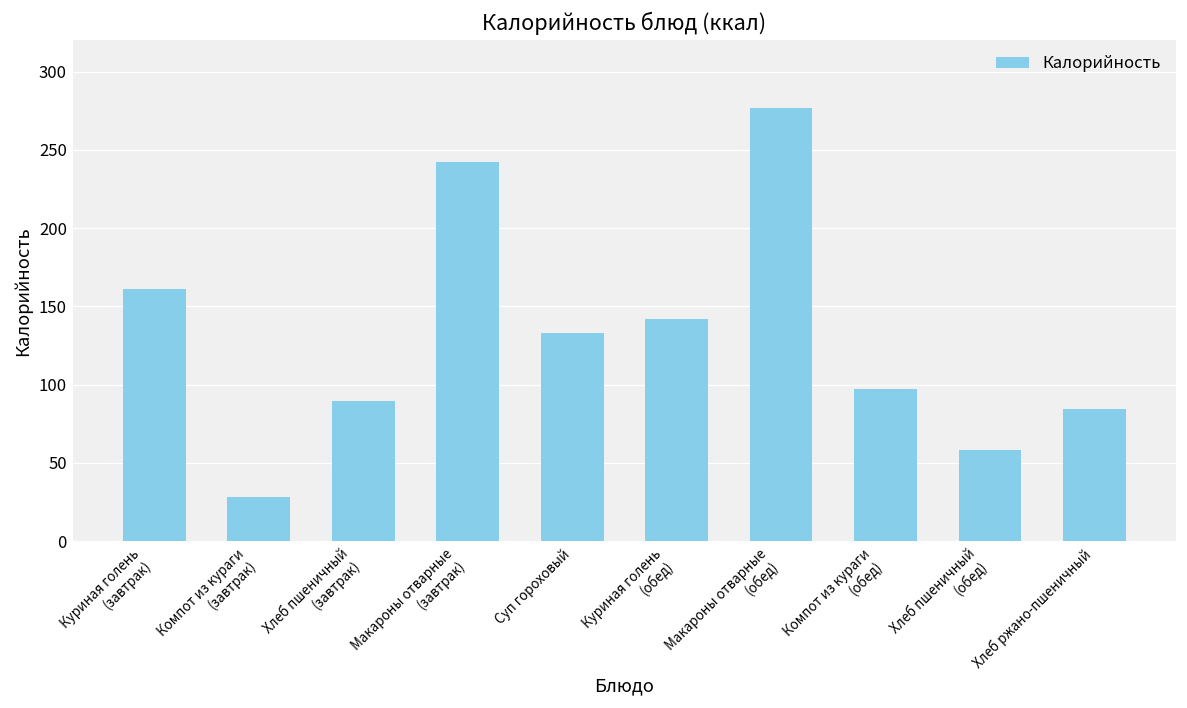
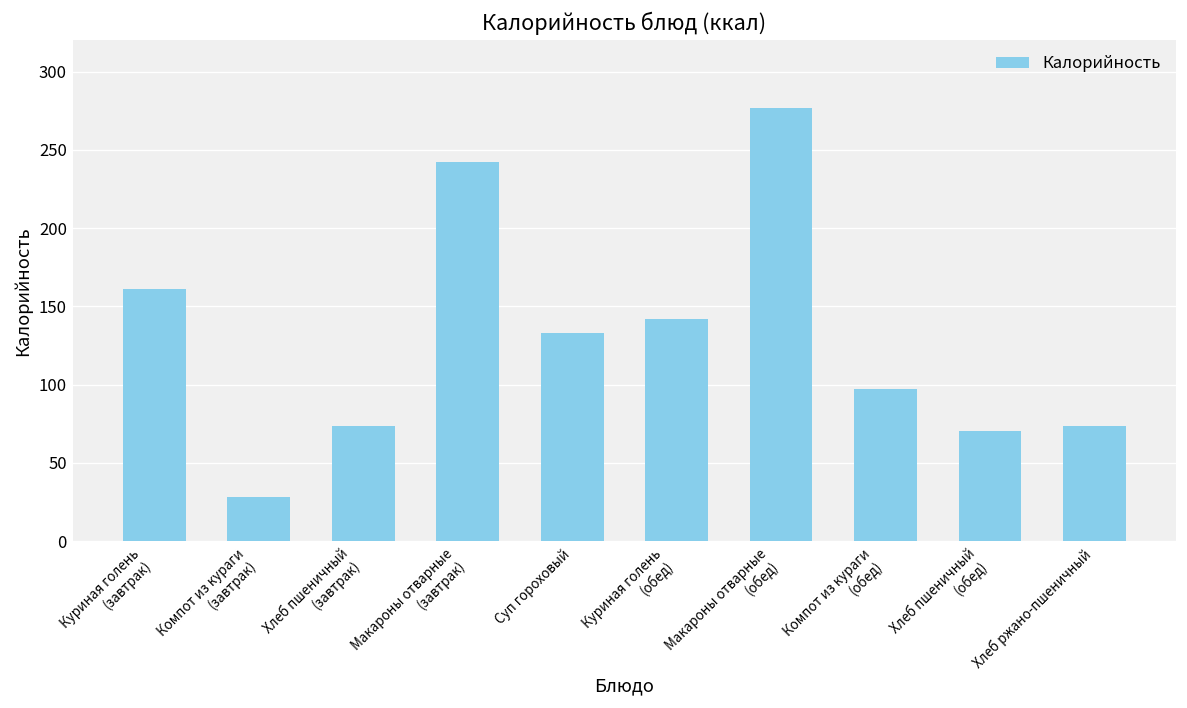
Хлеб пшеничный (завтрак): 90 -> 74
Хлеб пшеничный (обед): 58 -> 70
Хлеб ржано-пшеничный: 84 -> 74
